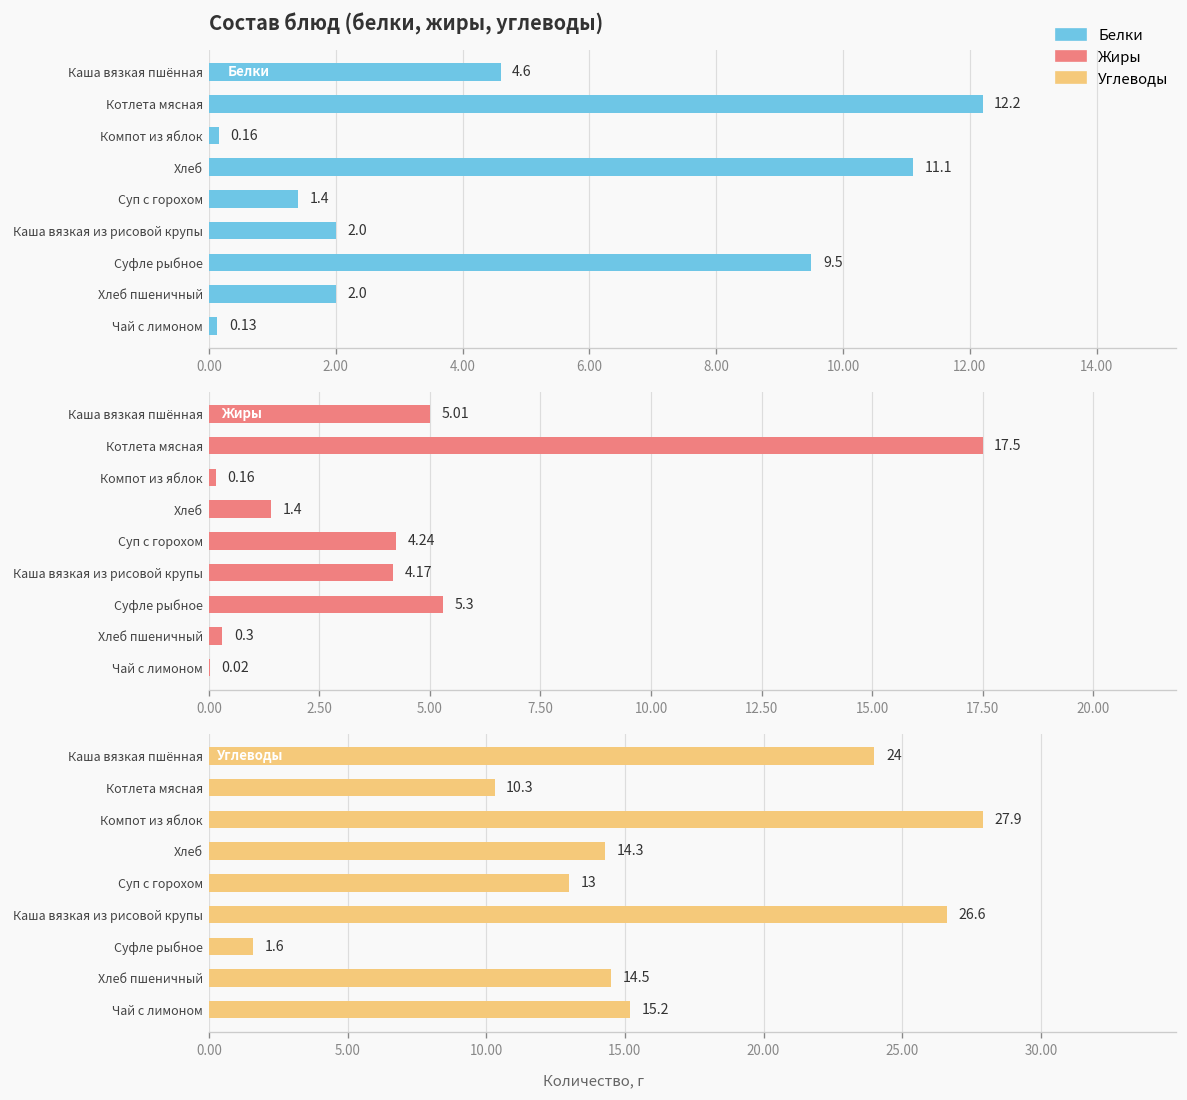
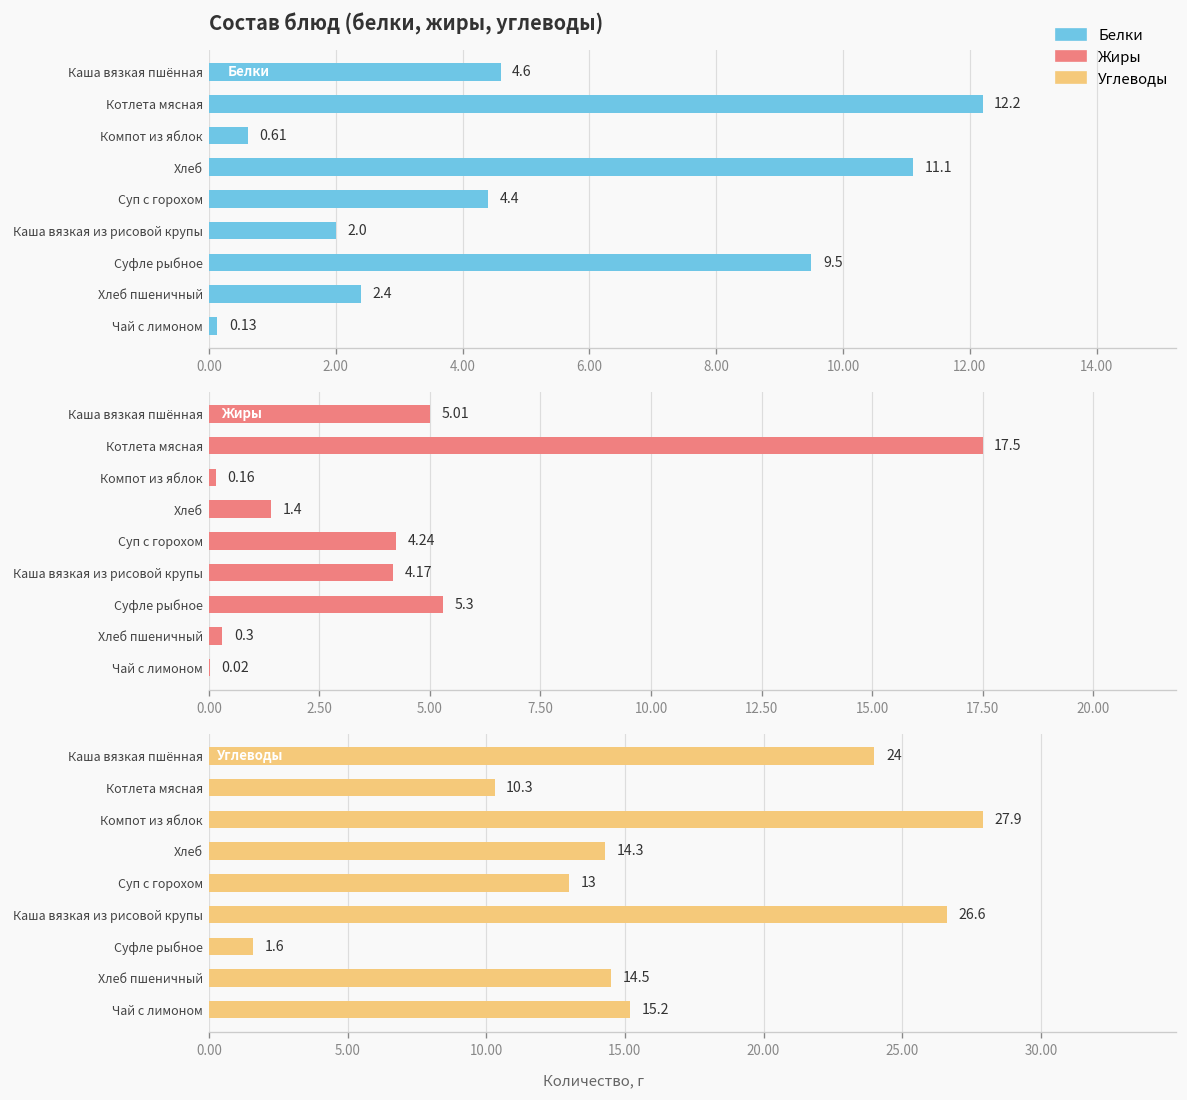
Состав блюд (белки, жиры, углеводы), Компот из яблок: 0.16 -> 0.61
Состав блюд (белки, жиры, углеводы), Суп с горохом: 1.4 -> 4.4
Состав блюд (белки, жиры, углеводы), Хлеб пшеничный: 2.0 -> 2.4
